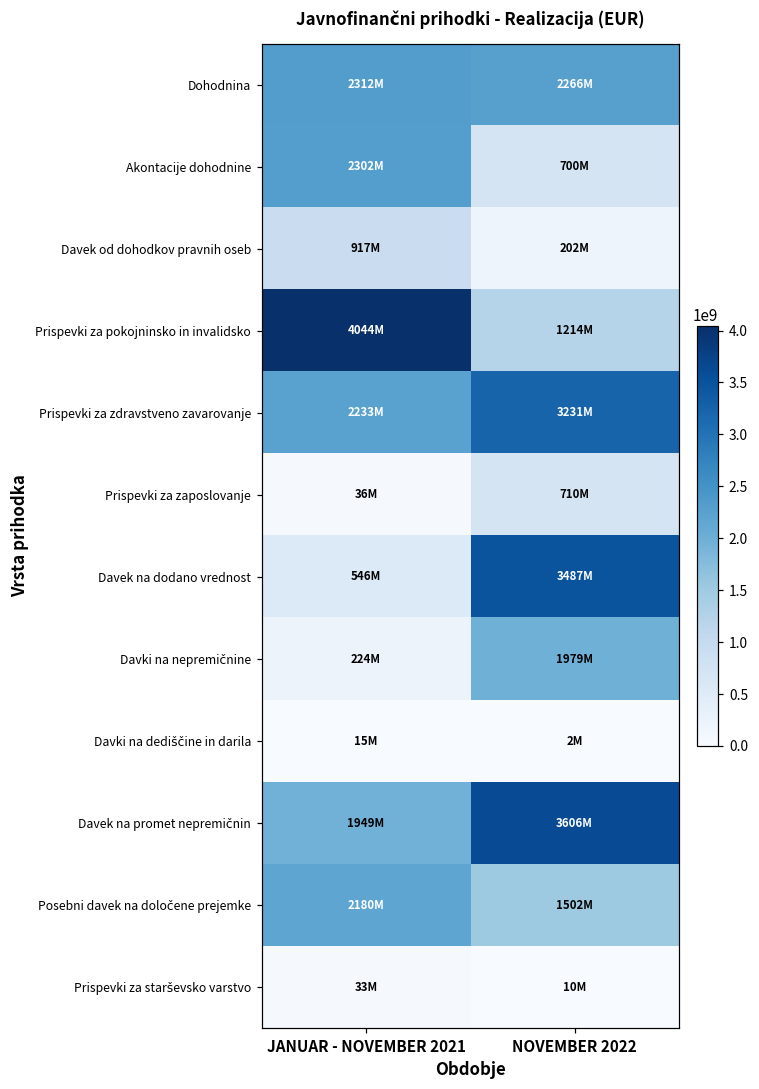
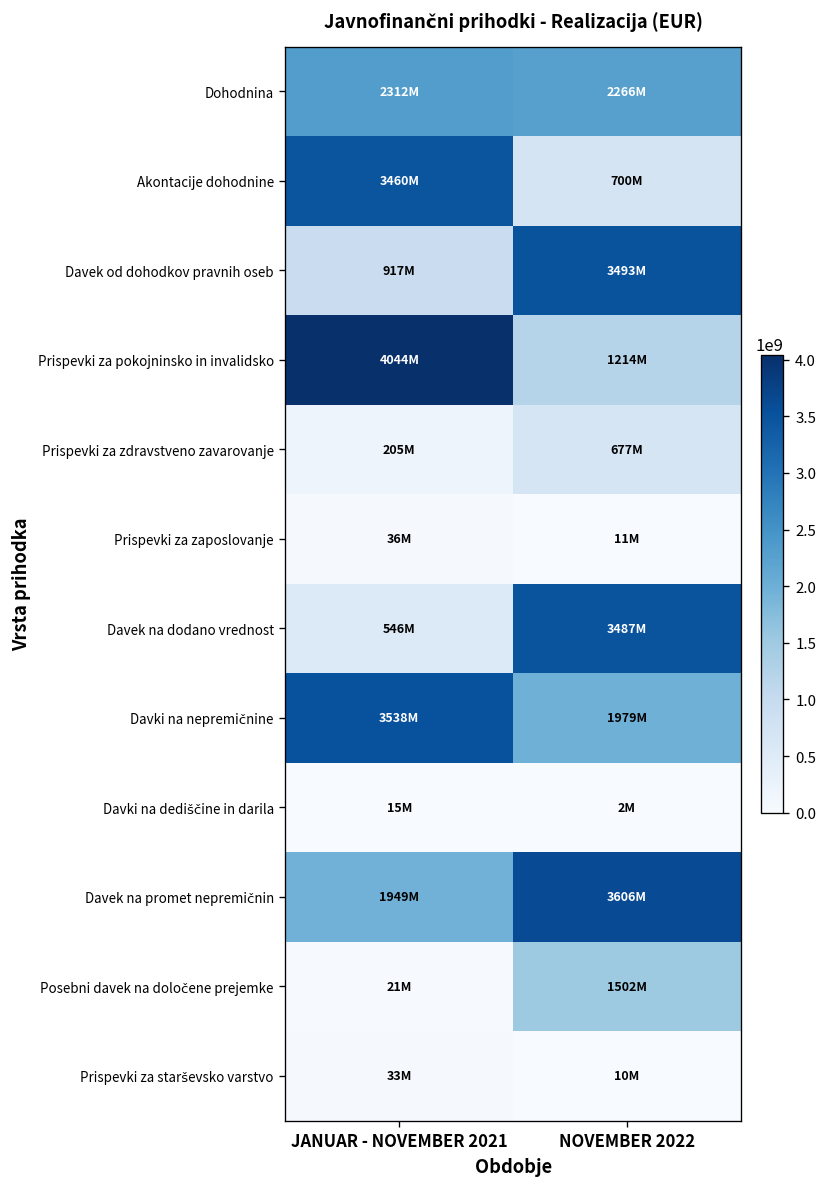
Akontacije dohodnine, JANUAR - NOVEMBER 2021: 2302M -> 3460M
Davek od dohodkov pravnih oseb, NOVEMBER 2022: 202M -> 3493M
Prispevki za zdravstveno zavarovanje, JANUAR - NOVEMBER 2021: 2233M -> 205M
Prispevki za zdravstveno zavarovanje, NOVEMBER 2022: 3231M -> 677M
Prispevki za zaposlovanje, NOVEMBER 2022: 710M -> 11M
Davki na nepremičnine, JANUAR - NOVEMBER 2021: 224M -> 3538M
Posebni davek na določene prejemke, JANUAR - NOVEMBER 2021: 2180M -> 21M
